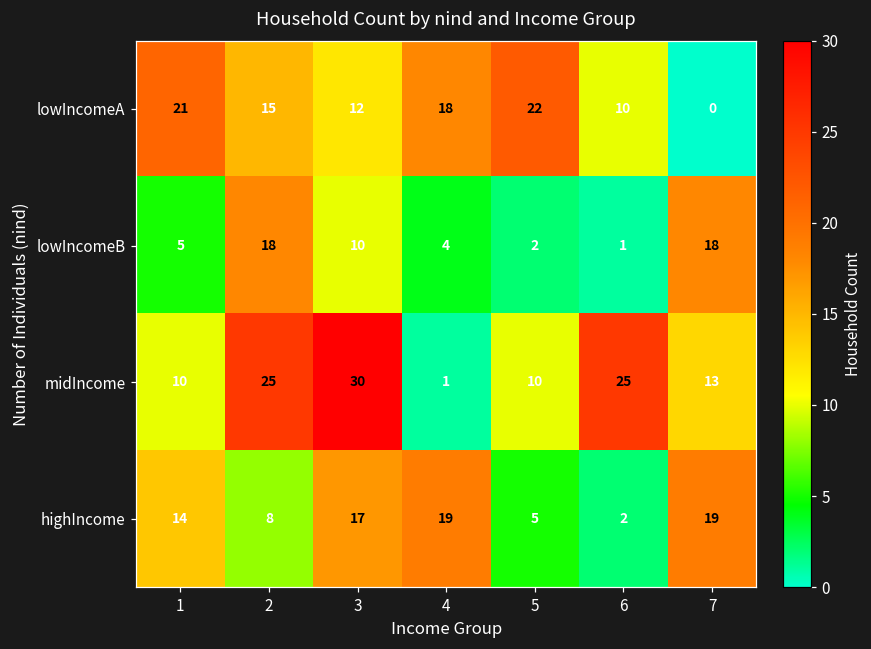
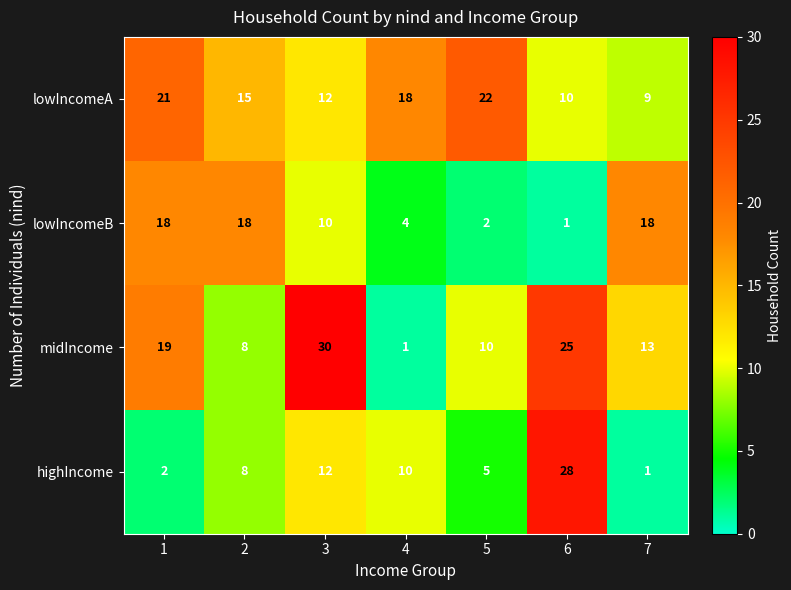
lowIncomeA, 7: 0 -> 9
lowIncomeB, 1: 5 -> 18
midIncome, 1: 10 -> 19
midIncome, 2: 25 -> 8
highIncome, 1: 14 -> 2
highIncome, 3: 17 -> 12
highIncome, 4: 19 -> 10
highIncome, 6: 2 -> 28
highIncome, 7: 19 -> 1
